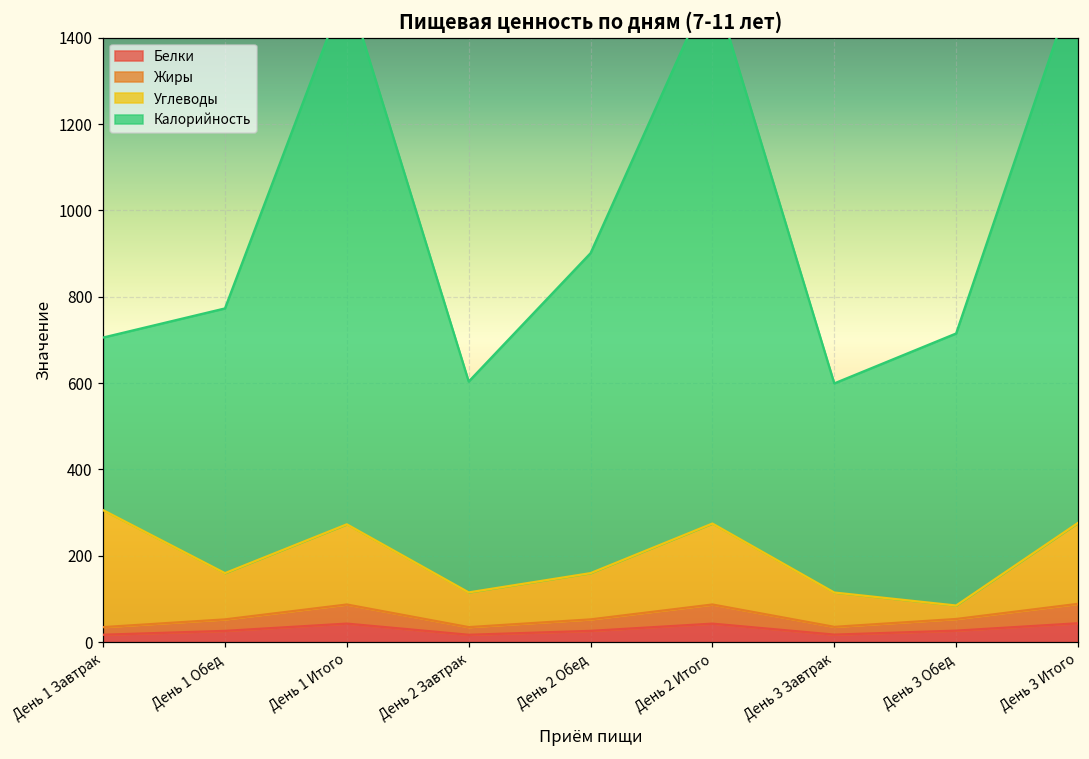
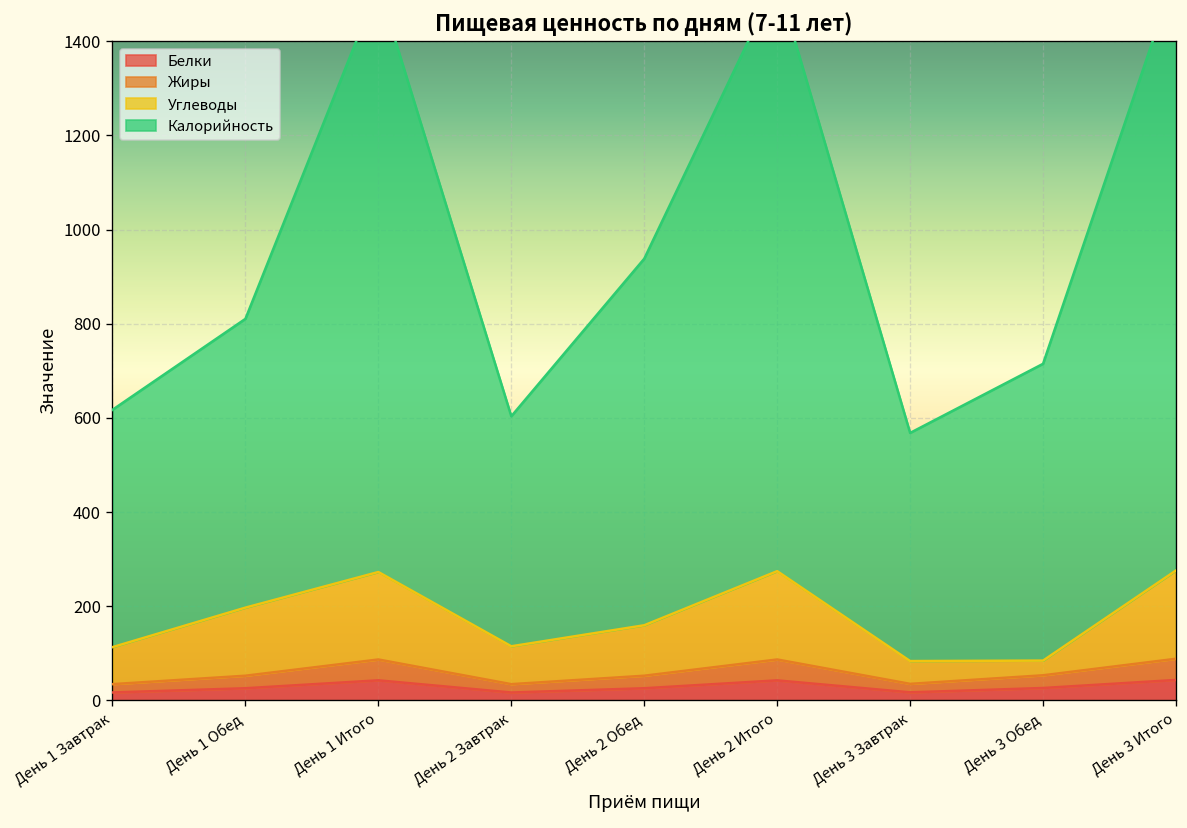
Углеводы, День 1 Завтрак: 270 -> 80
Калорийность, День 1 Завтрак: 400 -> 500
Углеводы, День 1 Обед: 110 -> 140
Калорийность, День 2 Обед: 740 -> 780
Углеводы, День 3 Завтрак: 80 -> 50
